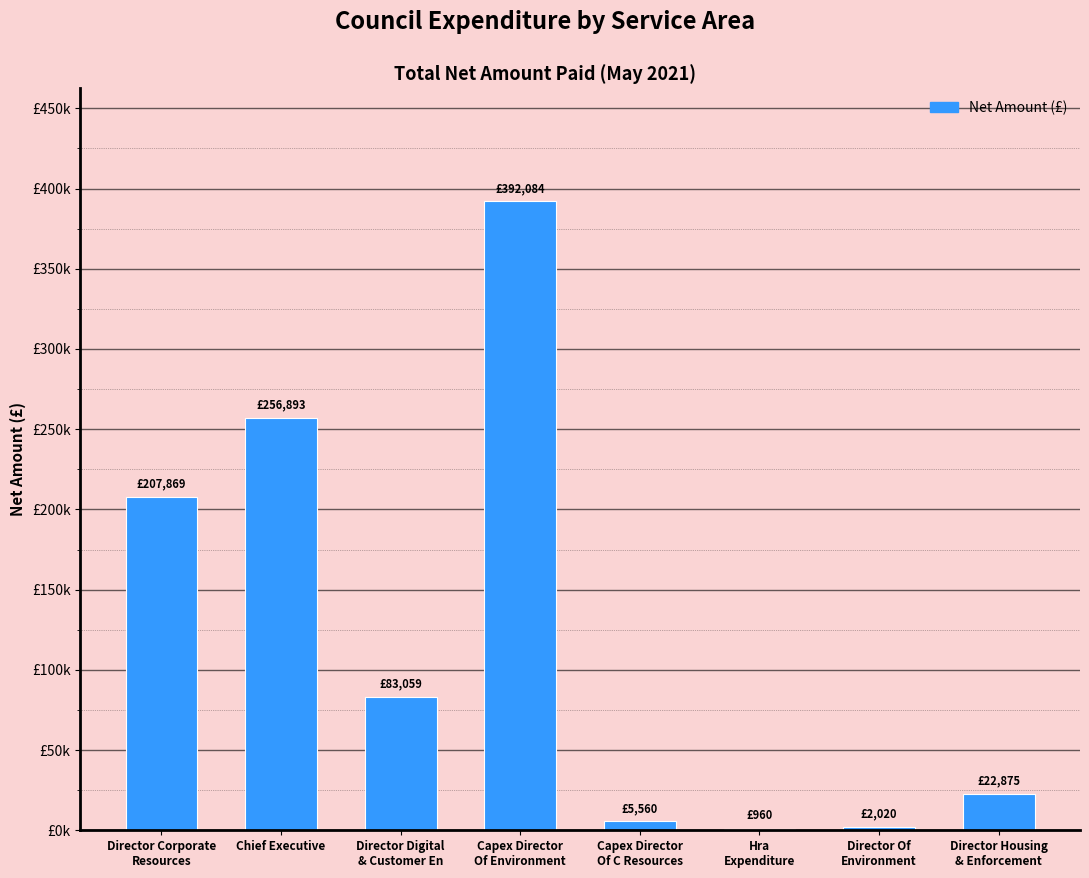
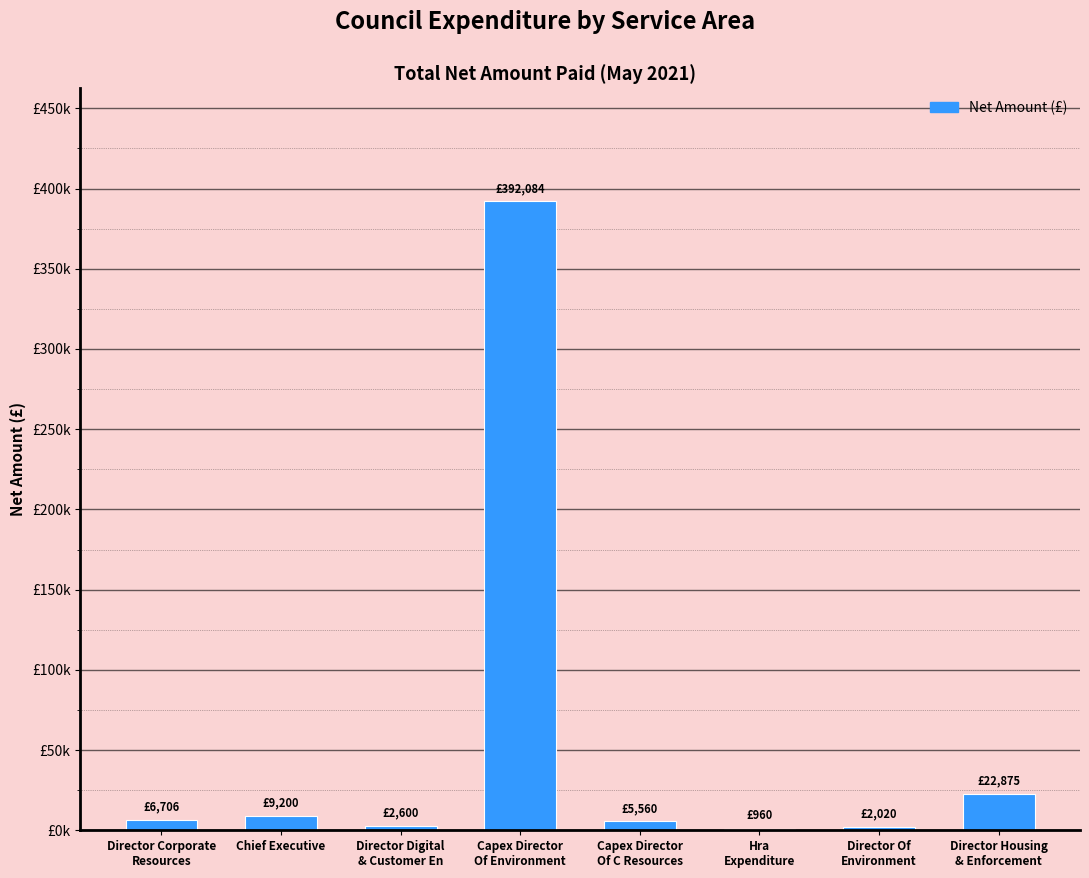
Director Corporate Resources: £207,869 -> £6,706
Chief Executive: £256,893 -> £9,200
Director Digital & Customer En: £83,059 -> £2,600
